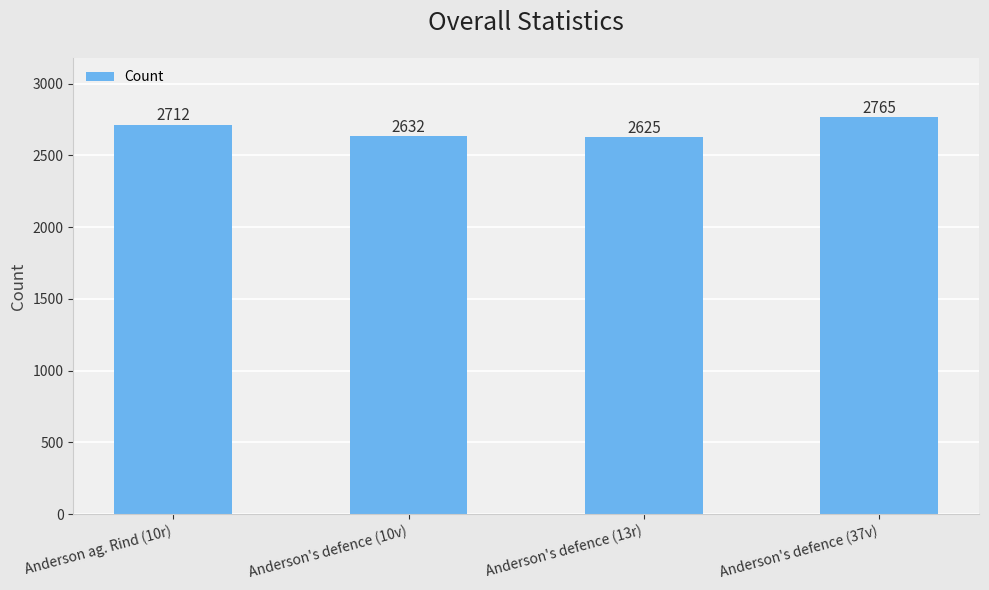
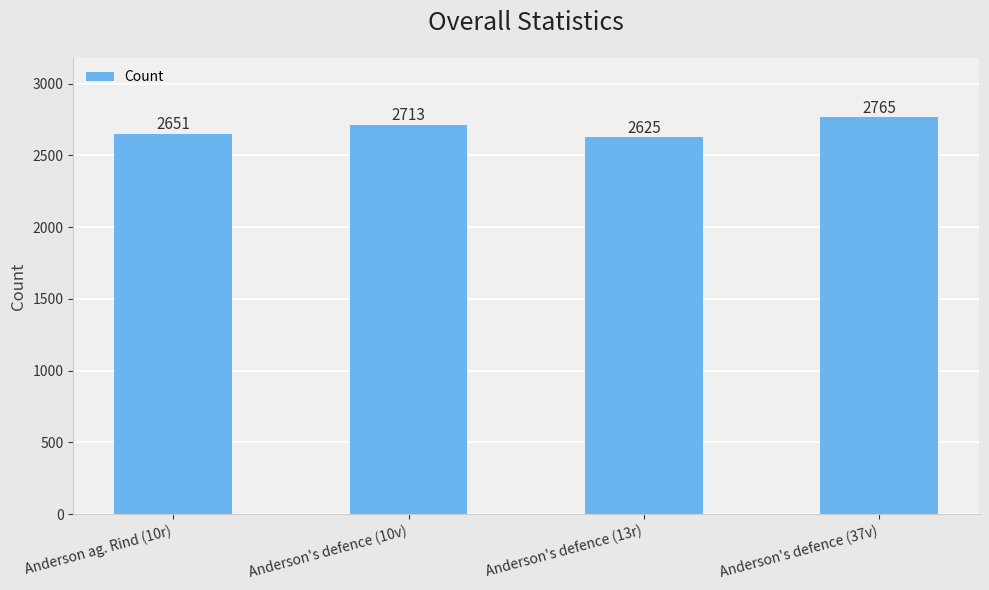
Anderson ag. Rind (10r): 2712 -> 2651
Anderson's defence (10v): 2632 -> 2713
